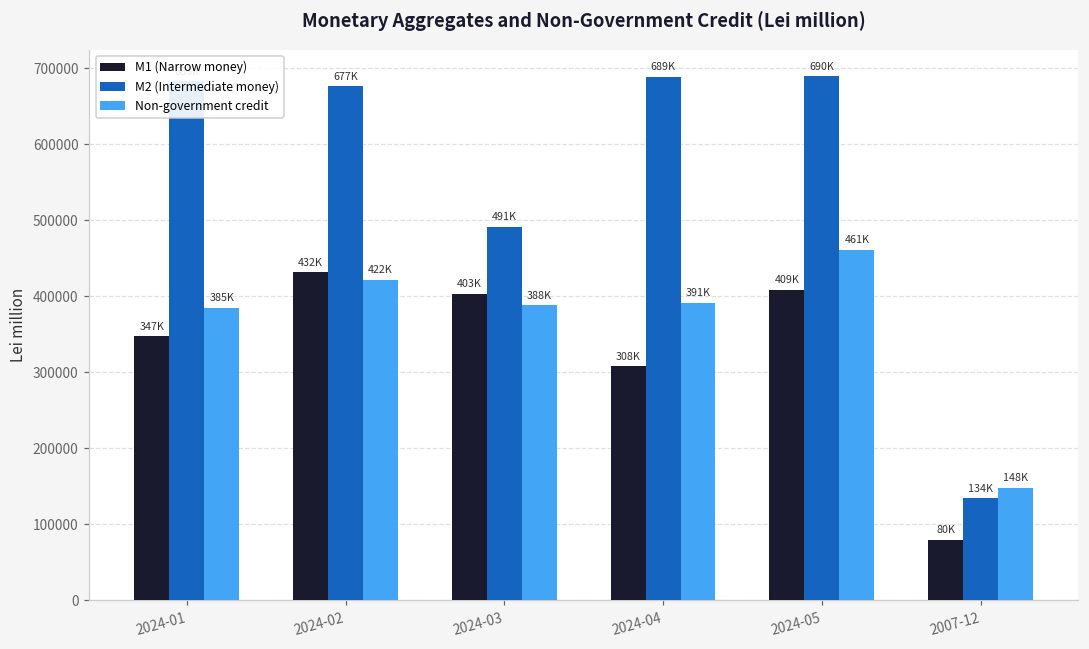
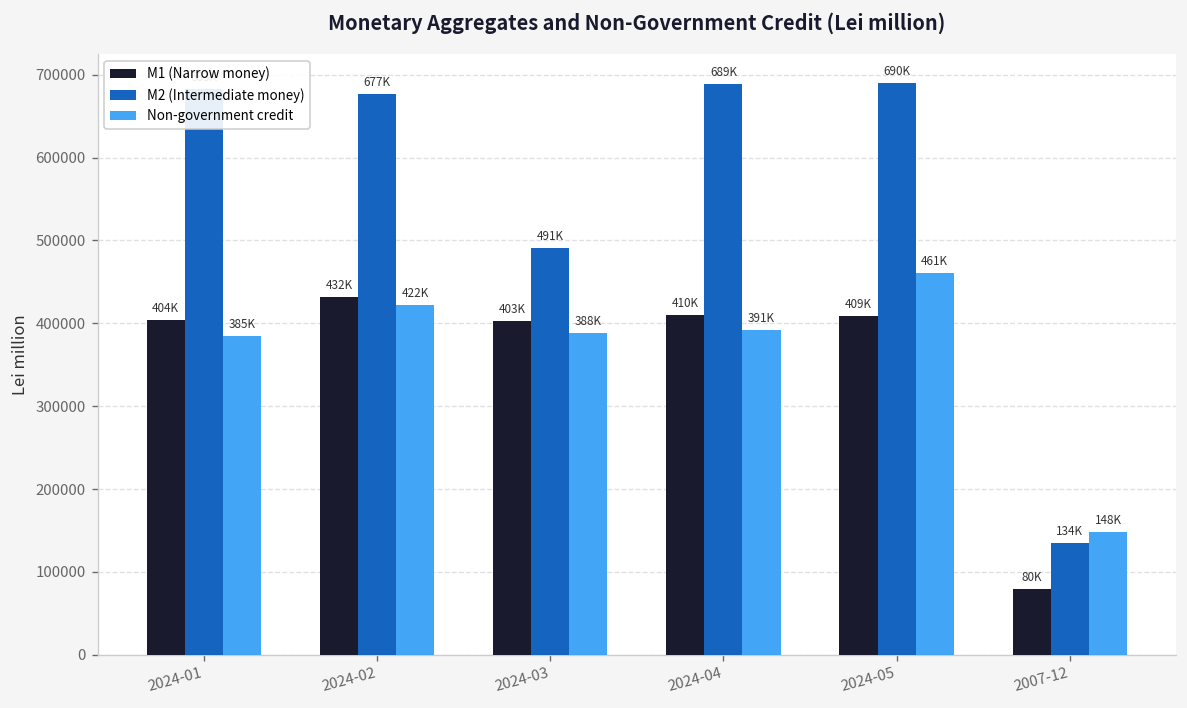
M1 (Narrow money), 2024-01: 347K -> 404K
M1 (Narrow money), 2024-04: 308K -> 410K
